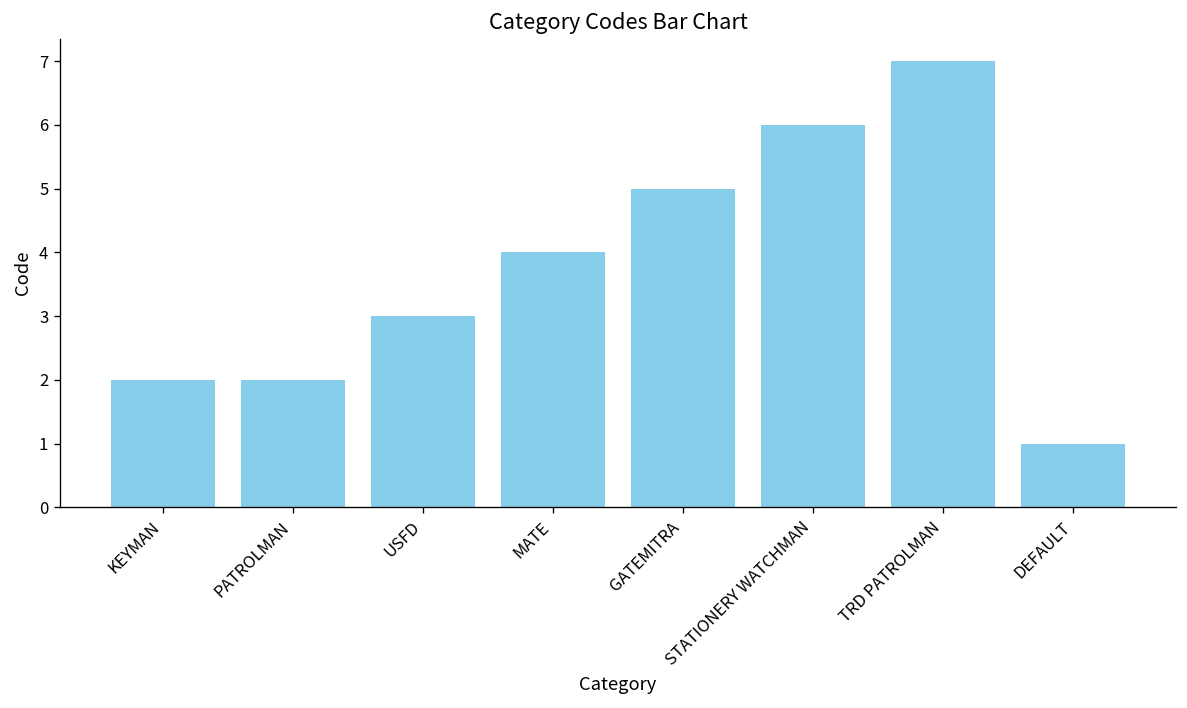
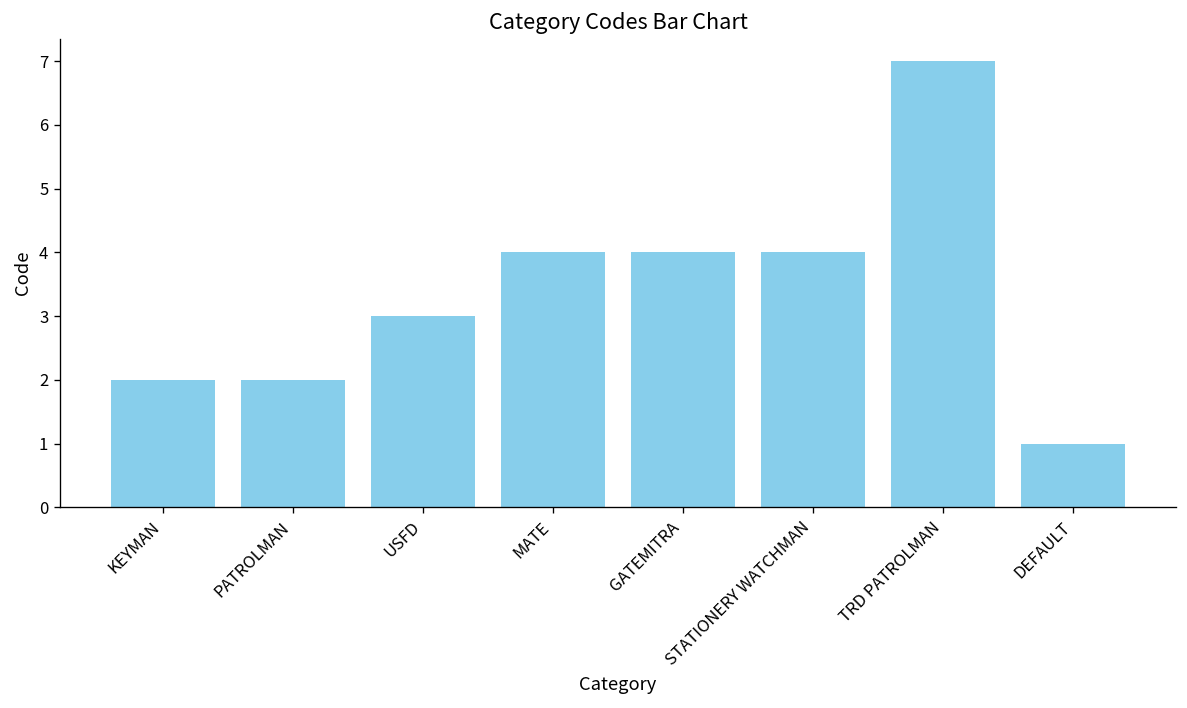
GATEMITRA: 5 -> 4
STATIONERY WATCHMAN: 6 -> 4
